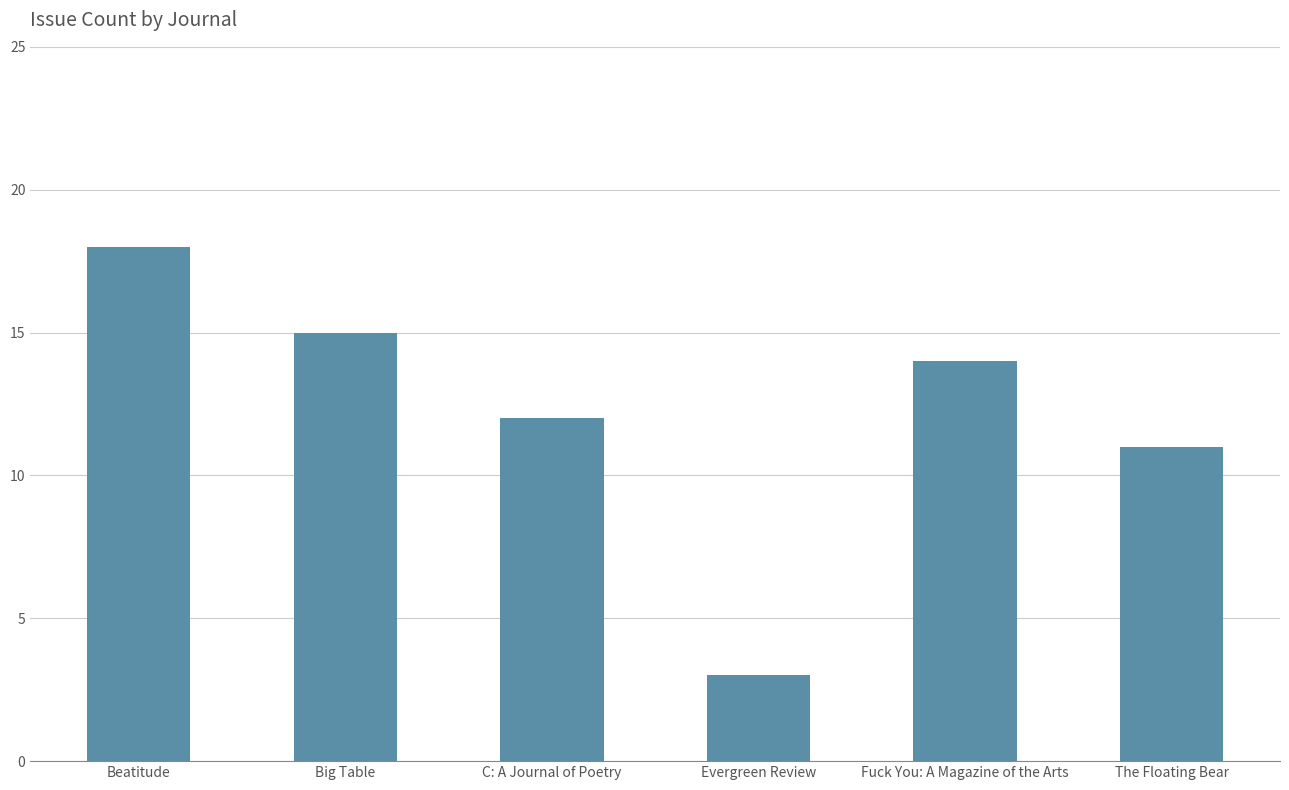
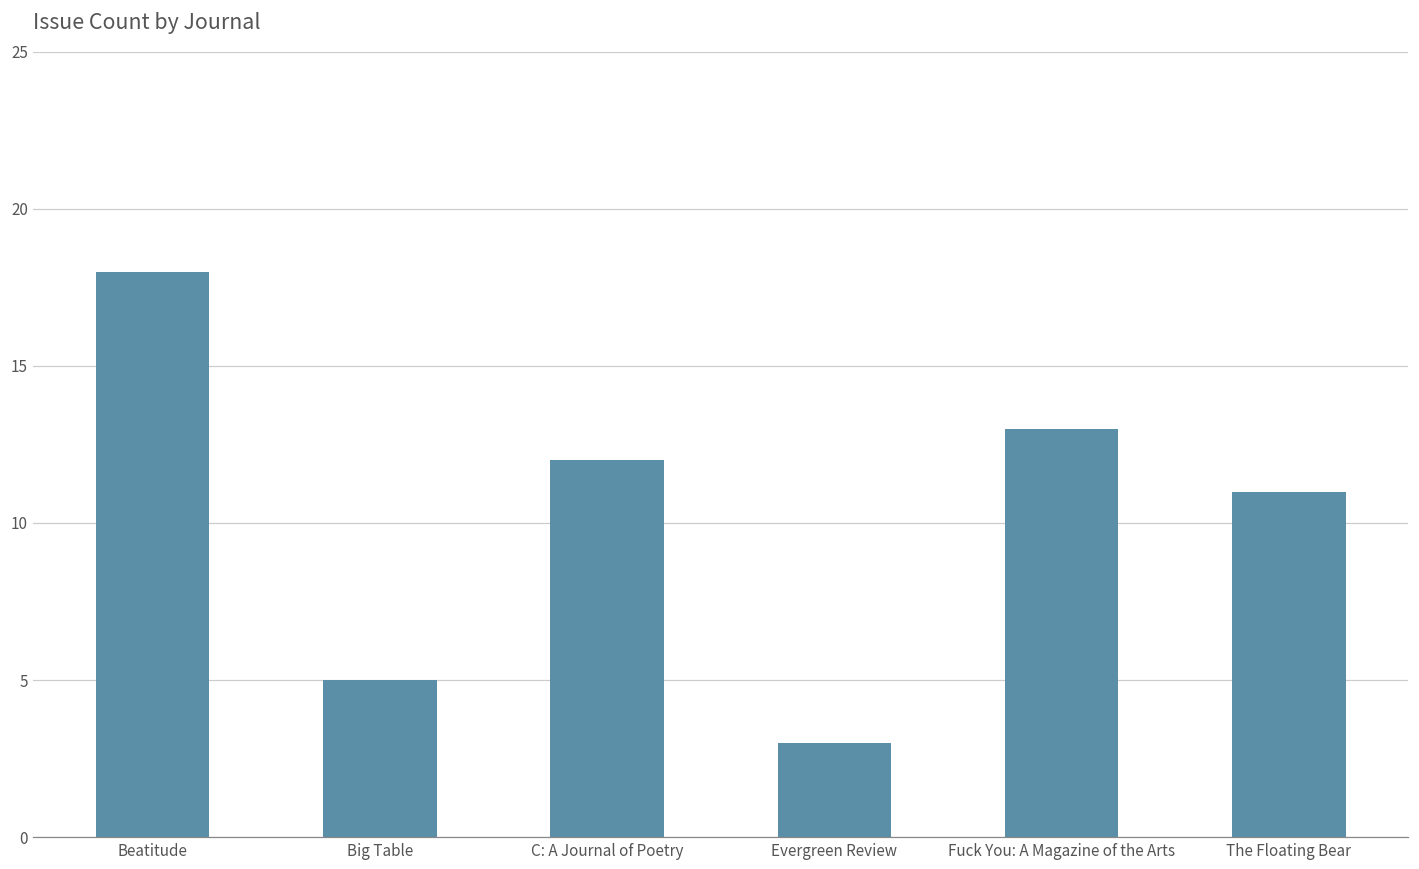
Big Table: 15 -> 5
Fuck You: A Magazine of the Arts: 14 -> 13
